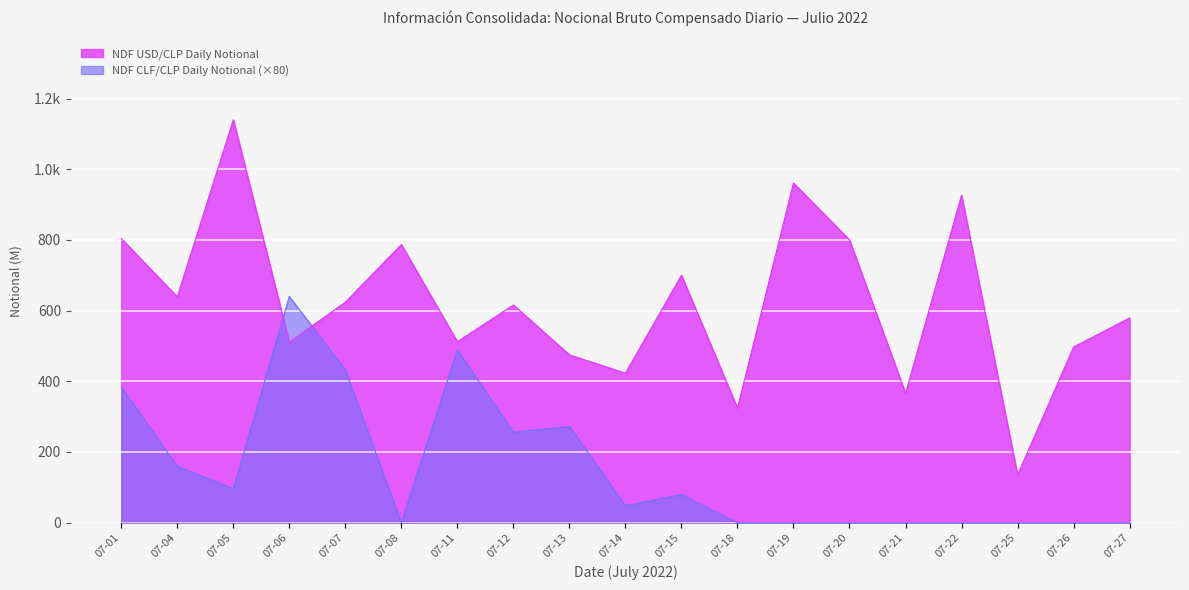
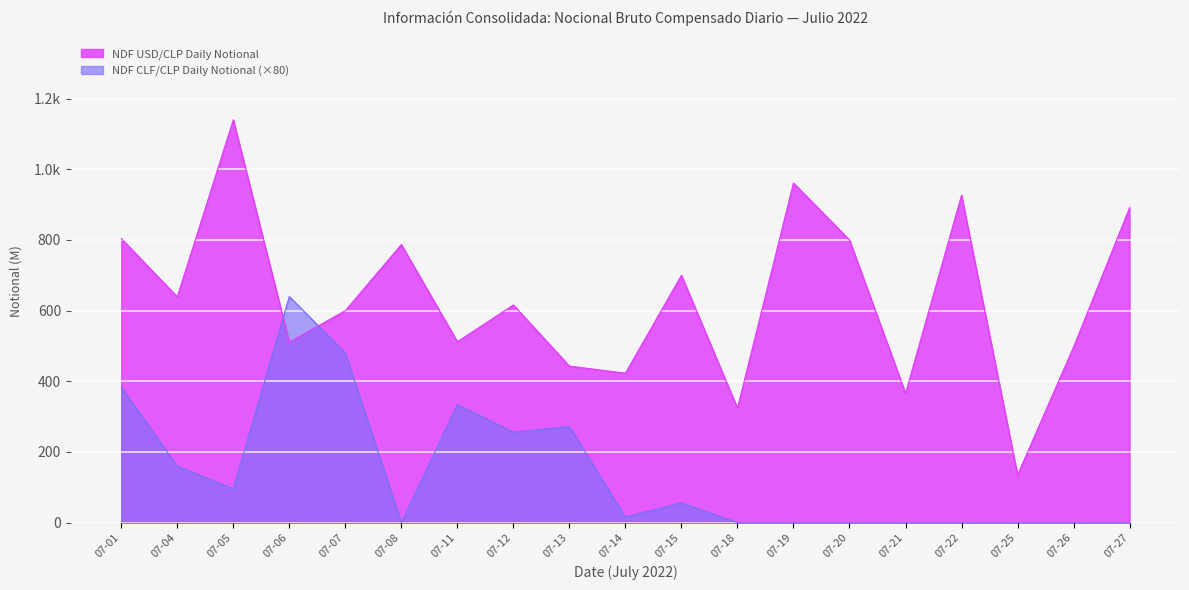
NDF USD/CLP Daily Notional, 07-07: 620 -> 600
NDF CLF/CLP Daily Notional (×80), 07-07: 430 -> 480
NDF CLF/CLP Daily Notional (×80), 07-11: 490 -> 330
NDF USD/CLP Daily Notional, 07-13: 470 -> 440
NDF CLF/CLP Daily Notional (×80), 07-14: 50 -> 20
NDF CLF/CLP Daily Notional (×80), 07-15: 80 -> 60
NDF USD/CLP Daily Notional, 07-27: 580 -> 890
